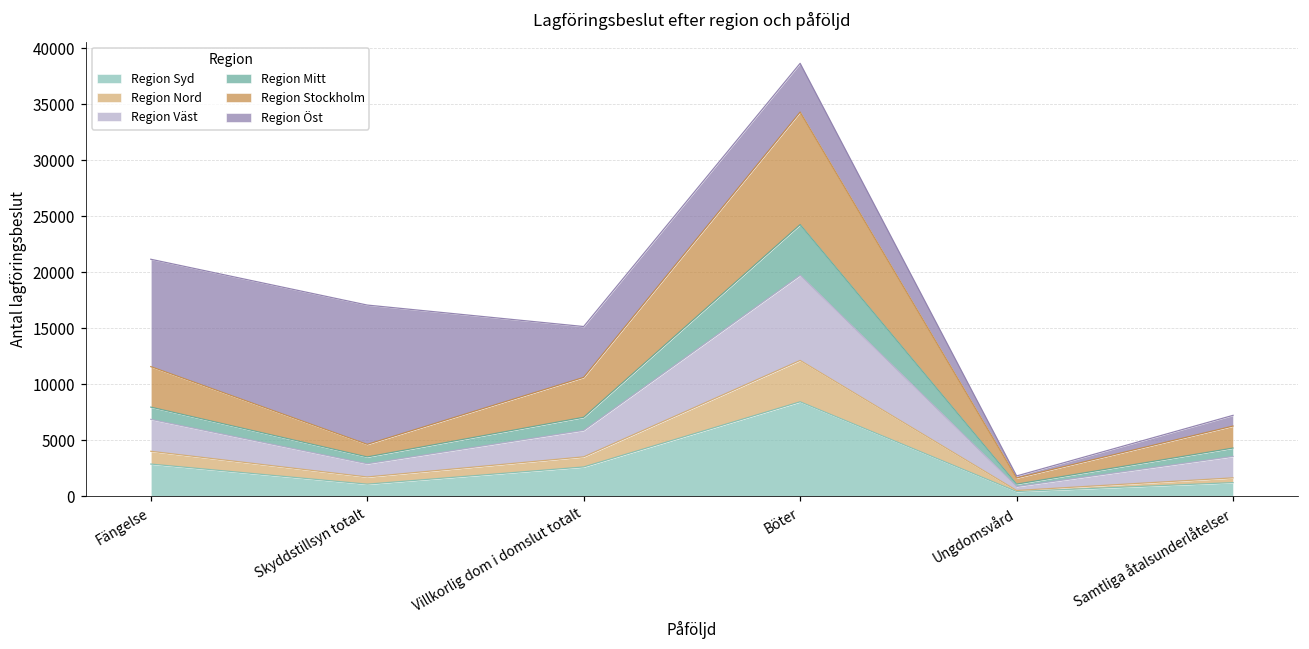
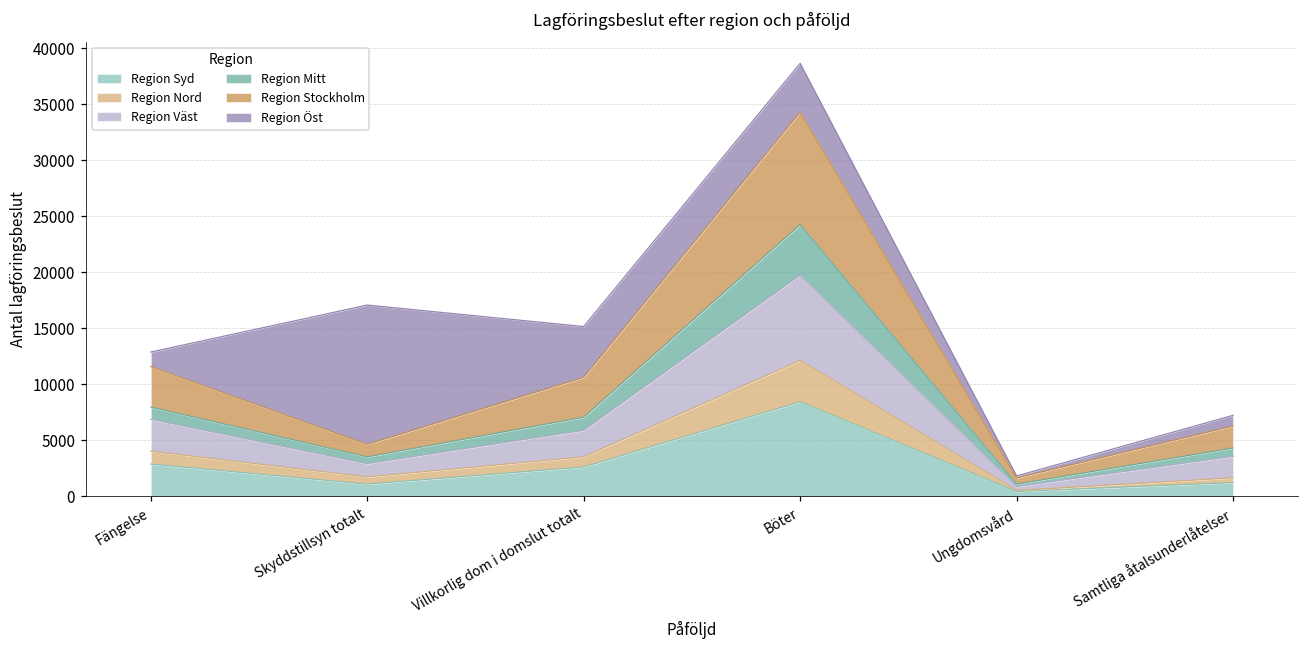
Region Öst, Fängelse: 9600 -> 1300
